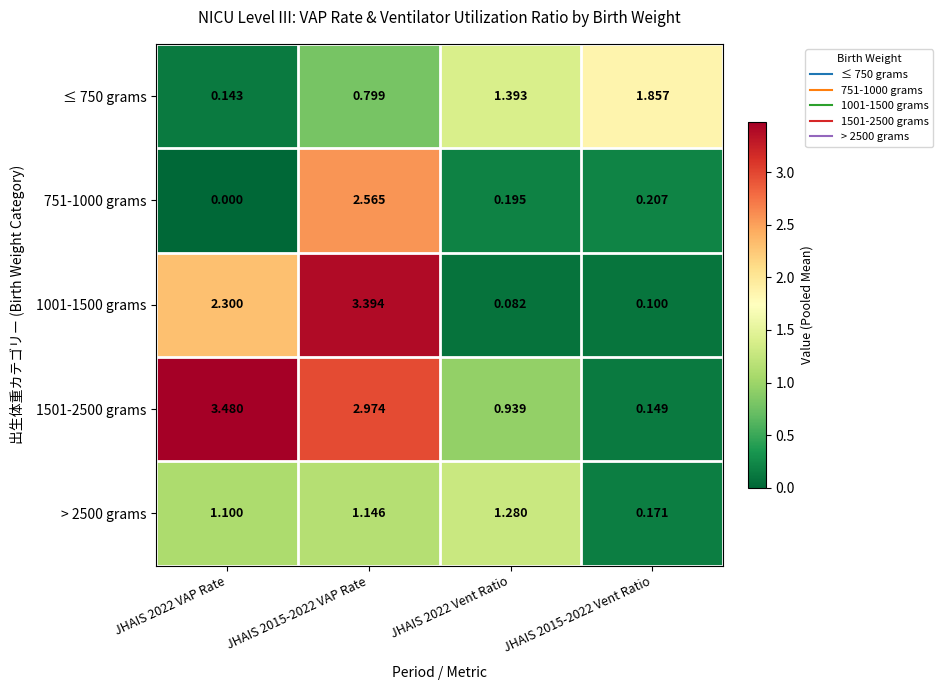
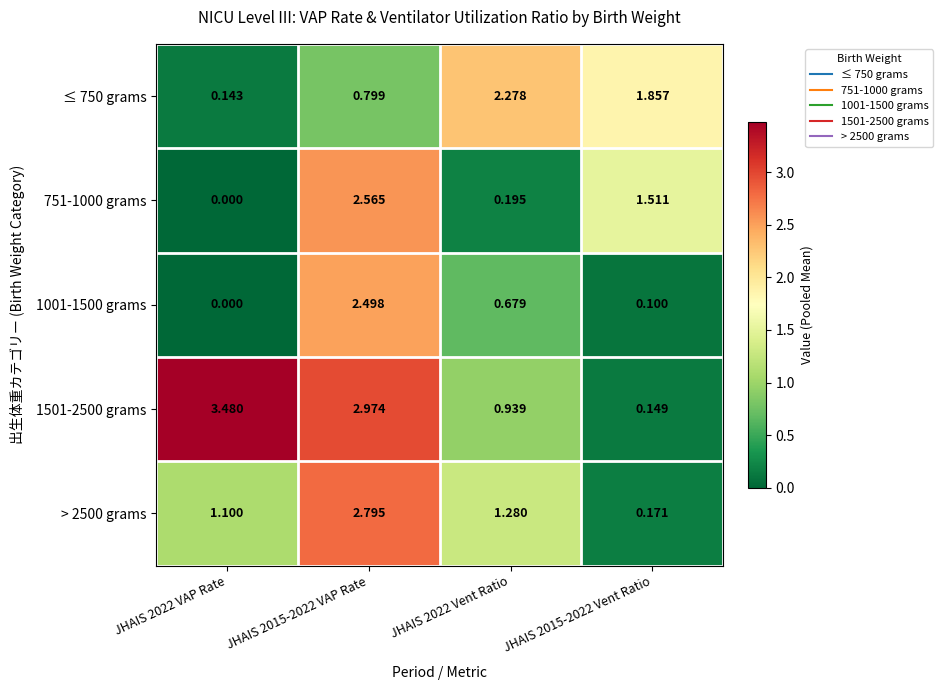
≤ 750 grams, JHAIS 2022 Vent Ratio: 1.393 -> 2.278
751-1000 grams, JHAIS 2015-2022 Vent Ratio: 0.207 -> 1.511
1001-1500 grams, JHAIS 2022 VAP Rate: 2.300 -> 0.000
1001-1500 grams, JHAIS 2015-2022 VAP Rate: 3.394 -> 2.498
1001-1500 grams, JHAIS 2022 Vent Ratio: 0.082 -> 0.679
> 2500 grams, JHAIS 2015-2022 VAP Rate: 1.146 -> 2.795
